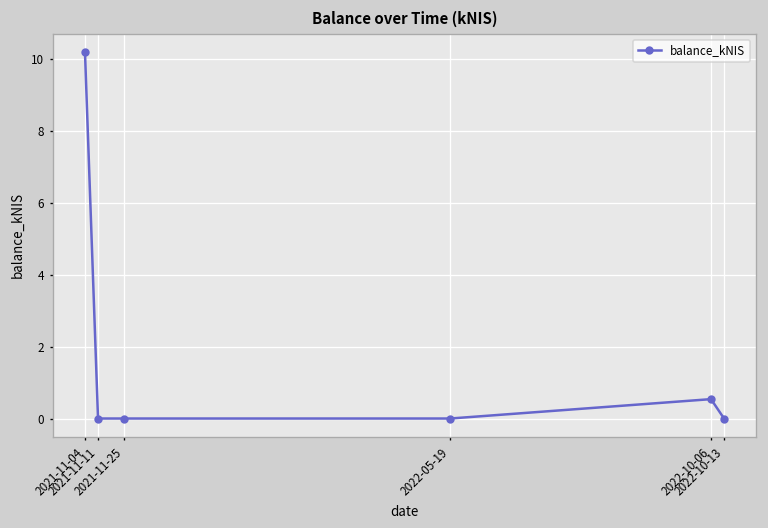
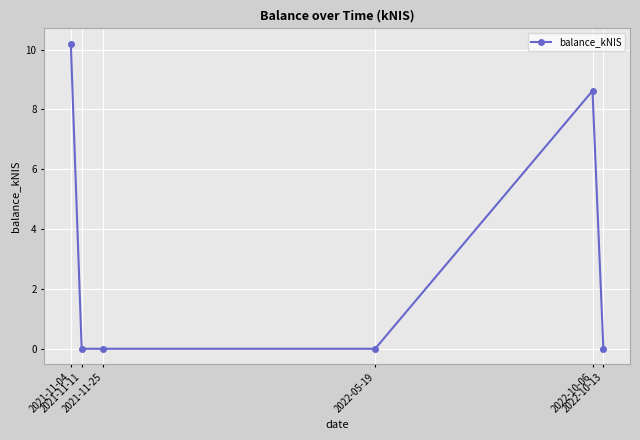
2022-10-06: 0.5 -> 8.6
